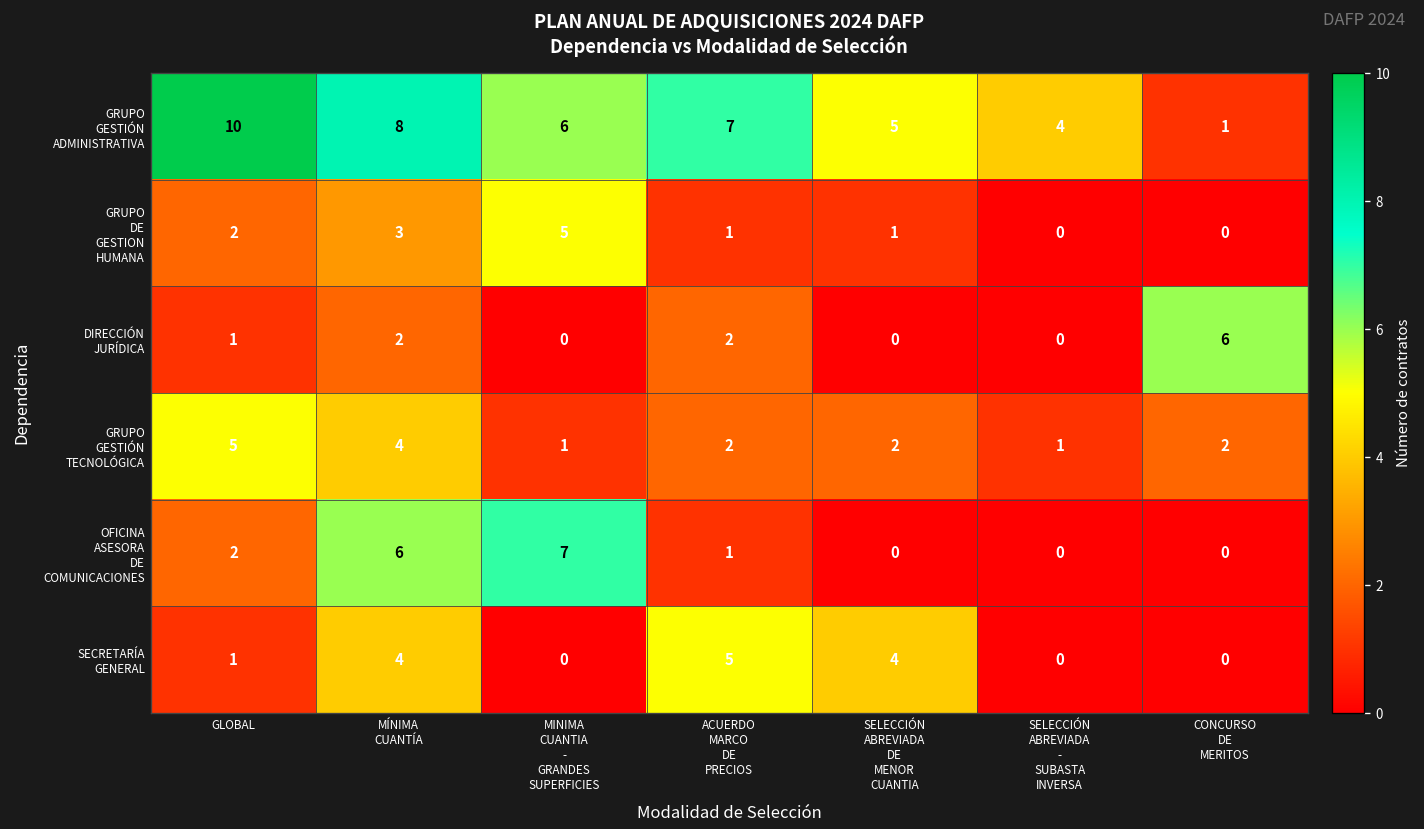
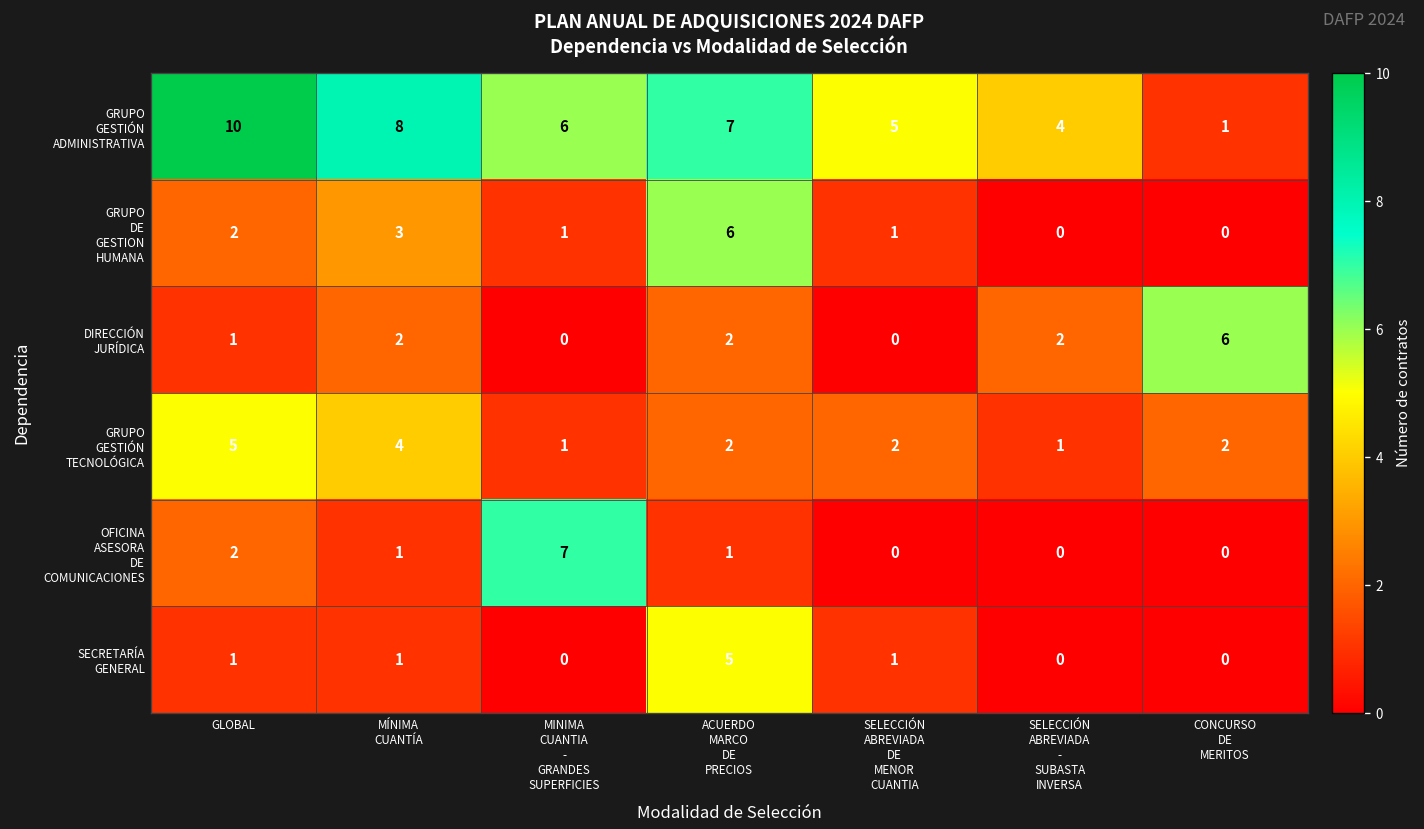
GRUPO DE GESTION HUMANA, MINIMA CUANTIA - GRANDES SUPERFICIES: 5 -> 1
GRUPO DE GESTION HUMANA, ACUERDO MARCO DE PRECIOS: 1 -> 6
DIRECCIÓN JURÍDICA, SELECCIÓN ABREVIADA - SUBASTA INVERSA: 0 -> 2
OFICINA ASESORA DE COMUNICACIONES, MÍNIMA CUANTÍA: 6 -> 1
SECRETARÍA GENERAL, MÍNIMA CUANTÍA: 4 -> 1
SECRETARÍA GENERAL, SELECCIÓN ABREVIADA DE MENOR CUANTIA: 4 -> 1
